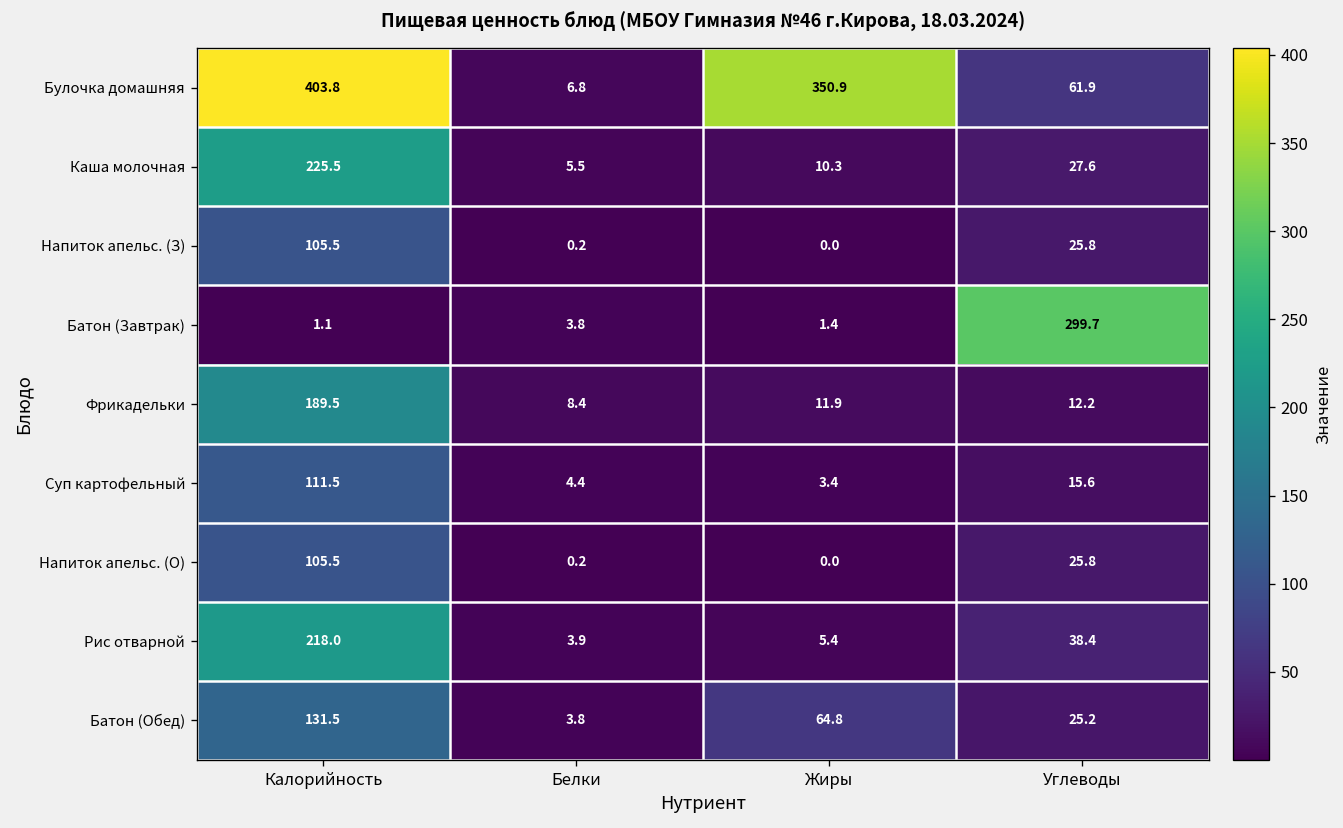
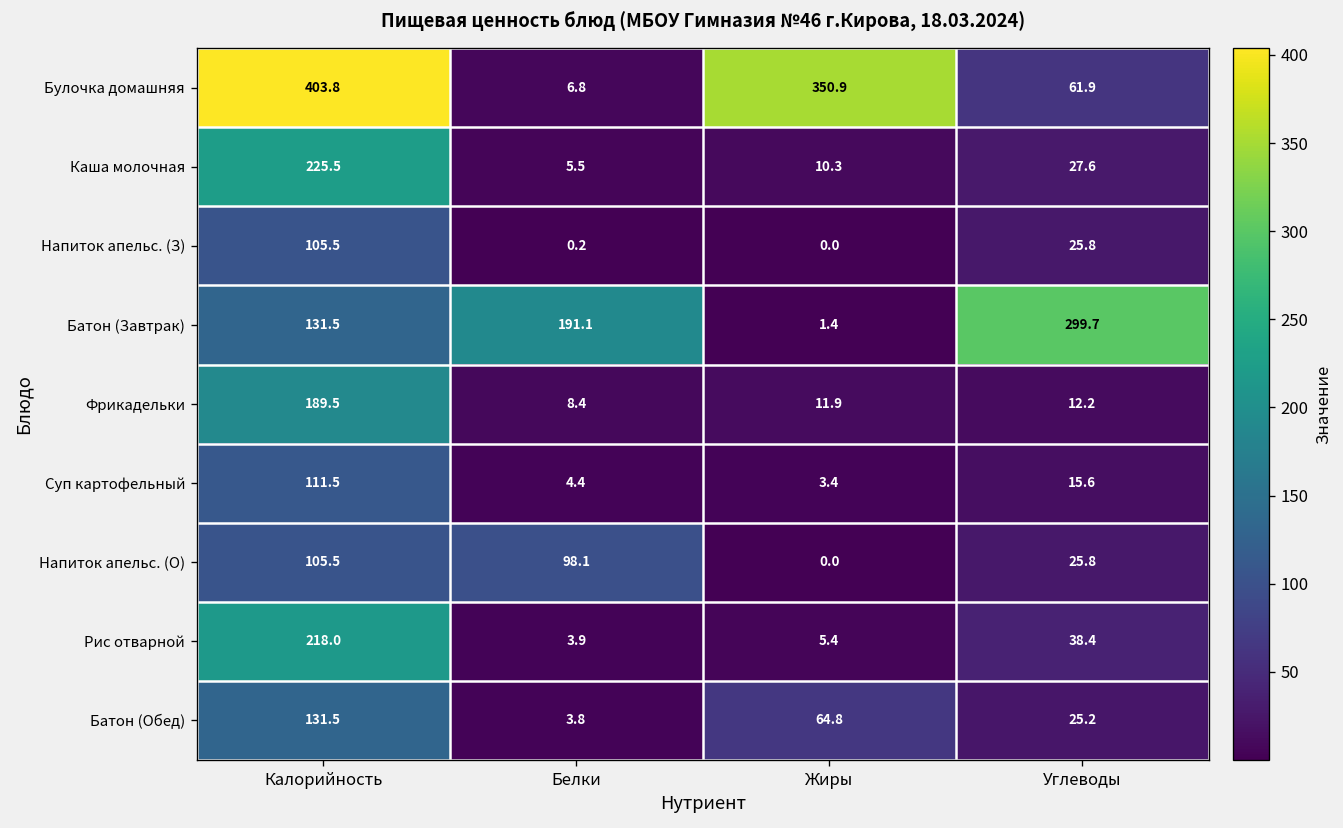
Батон (Завтрак), Калорийность: 1.1 -> 131.5
Батон (Завтрак), Белки: 3.8 -> 191.1
Напиток апельс. (О), Белки: 0.2 -> 98.1
